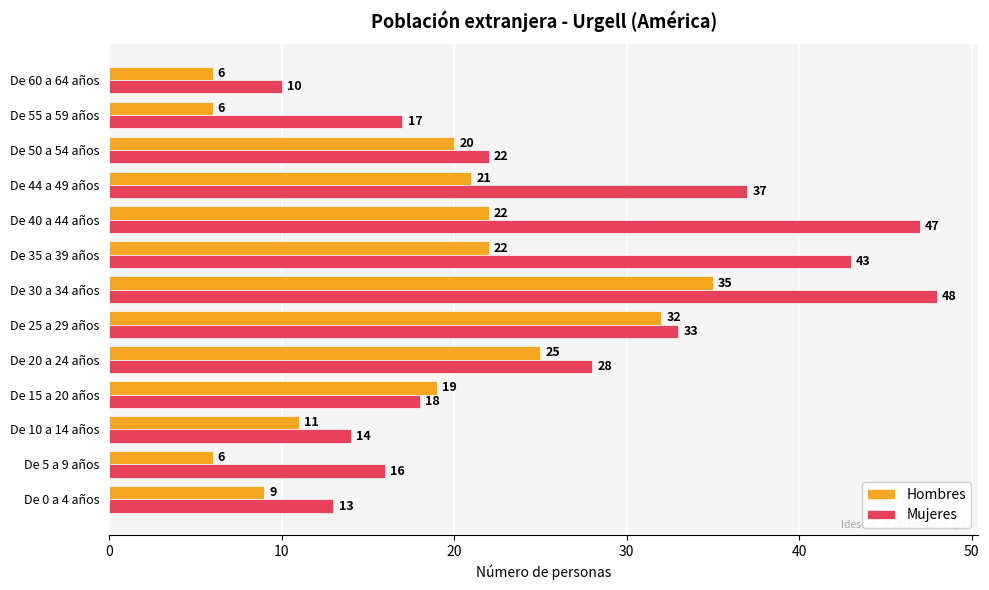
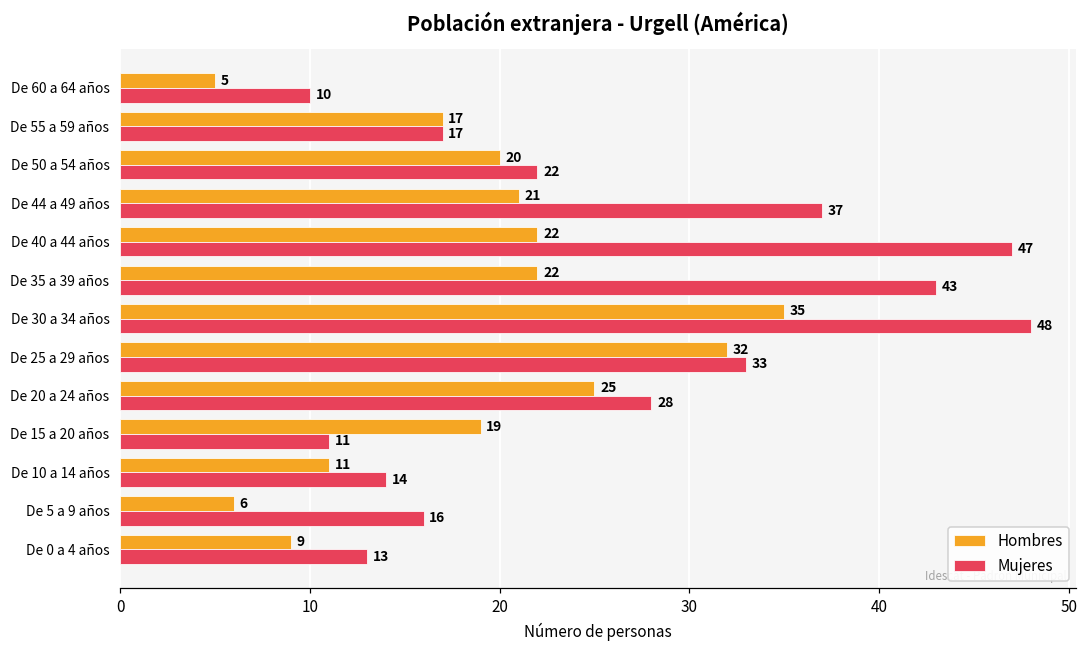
Hombres, De 60 a 64 años: 6 -> 5
Hombres, De 55 a 59 años: 6 -> 17
Mujeres, De 15 a 20 años: 18 -> 11
